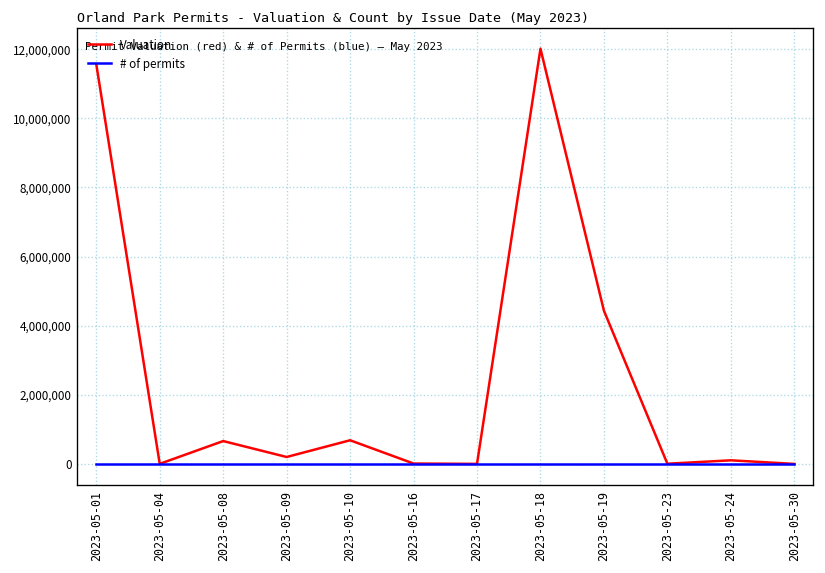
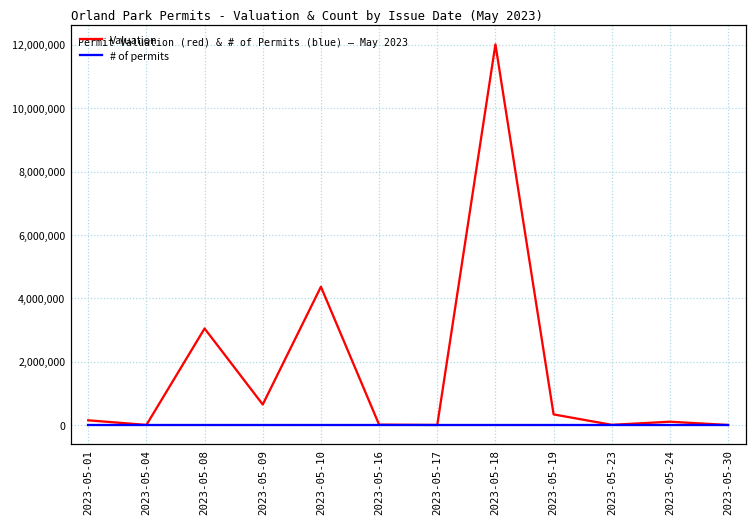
Valuation, 2023-05-01: 11,600,000 -> 100,000
Valuation, 2023-05-08: 700,000 -> 3,000,000
Valuation, 2023-05-09: 200,000 -> 600,000
Valuation, 2023-05-10: 700,000 -> 4,400,000
Valuation, 2023-05-19: 4,400,000 -> 300,000
